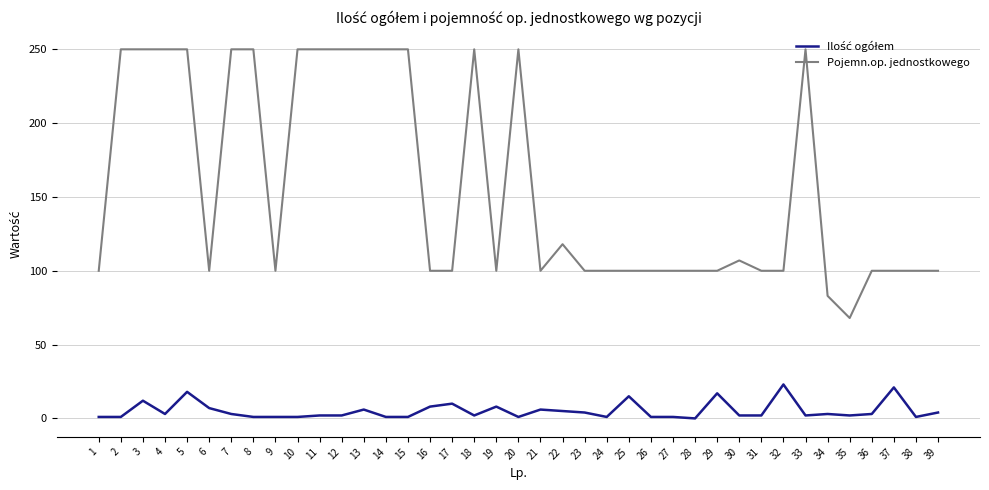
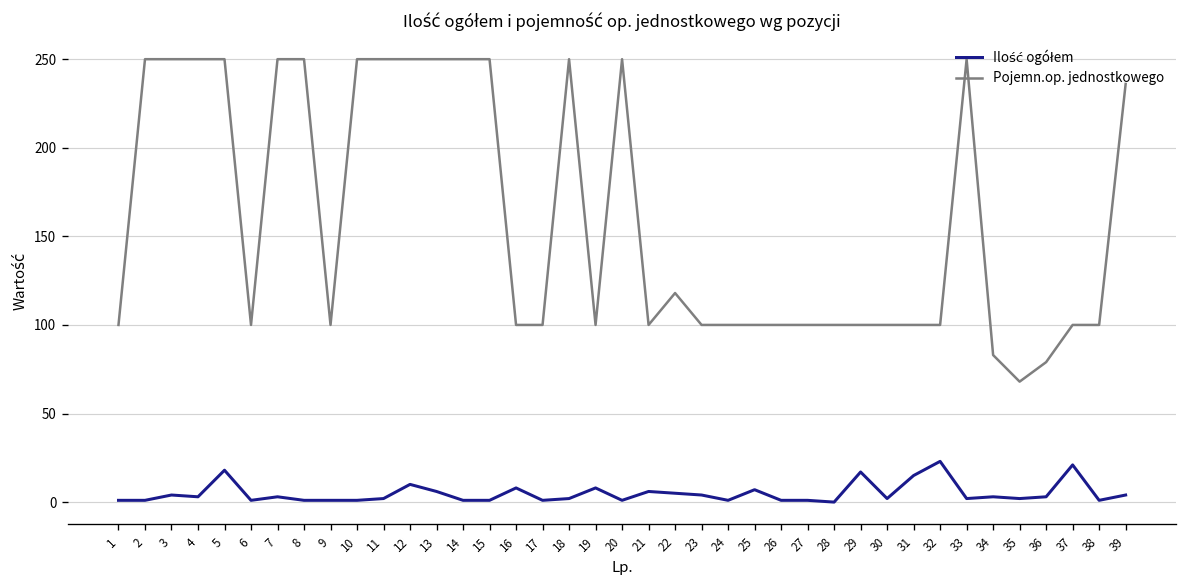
Ilość ogółem, 3: 12 -> 4
Ilość ogółem, 6: 7 -> 1
Ilość ogółem, 12: 2 -> 10
Ilość ogółem, 17: 10 -> 1
Ilość ogółem, 25: 15 -> 7
Pojemn.op. jednostkowego, 30: 107 -> 100
Ilość ogółem, 31: 2 -> 15
Pojemn.op. jednostkowego, 36: 100 -> 79
Pojemn.op. jednostkowego, 39: 100 -> 236
